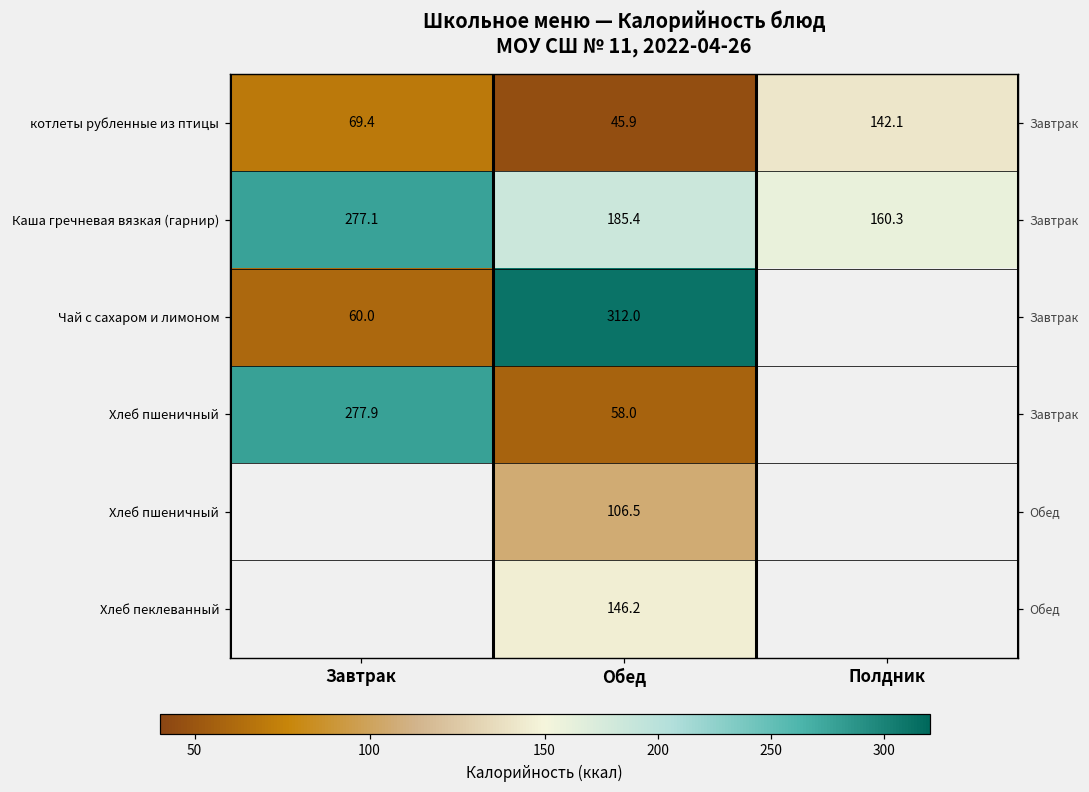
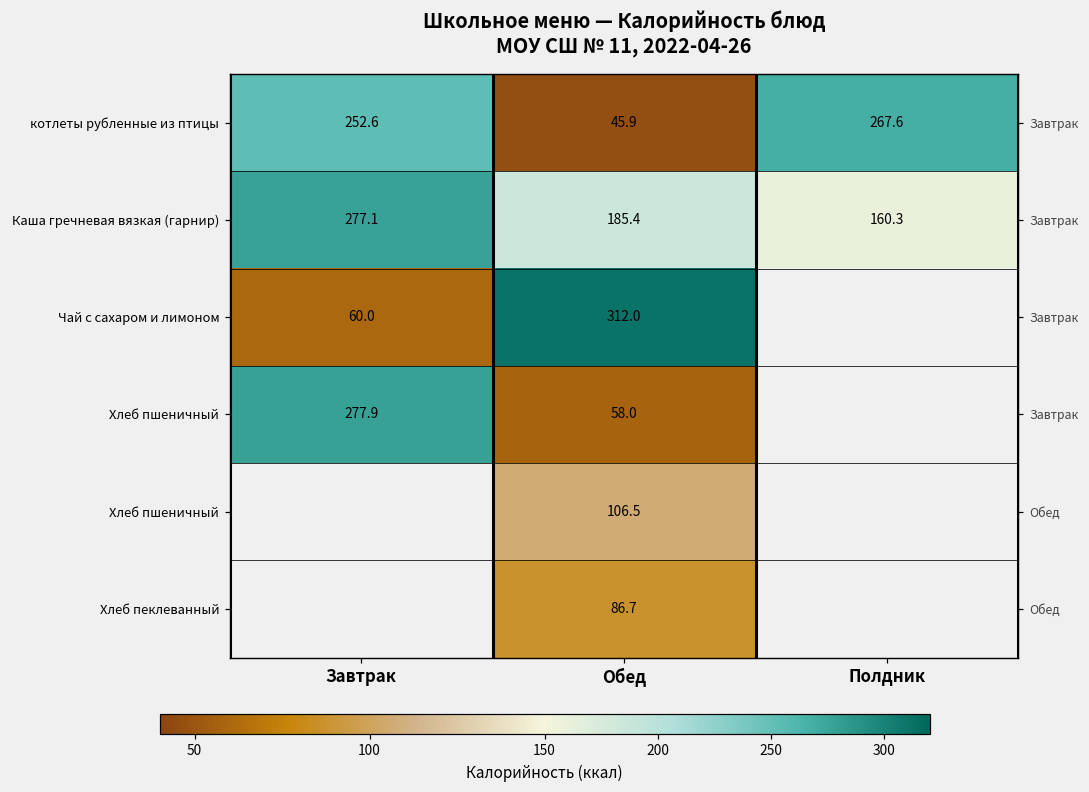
котлеты рубленные из птицы, Завтрак: 69.4 -> 252.6
котлеты рубленные из птицы, Полдник: 142.1 -> 267.6
Хлеб пеклеванный, Обед: 146.2 -> 86.7
